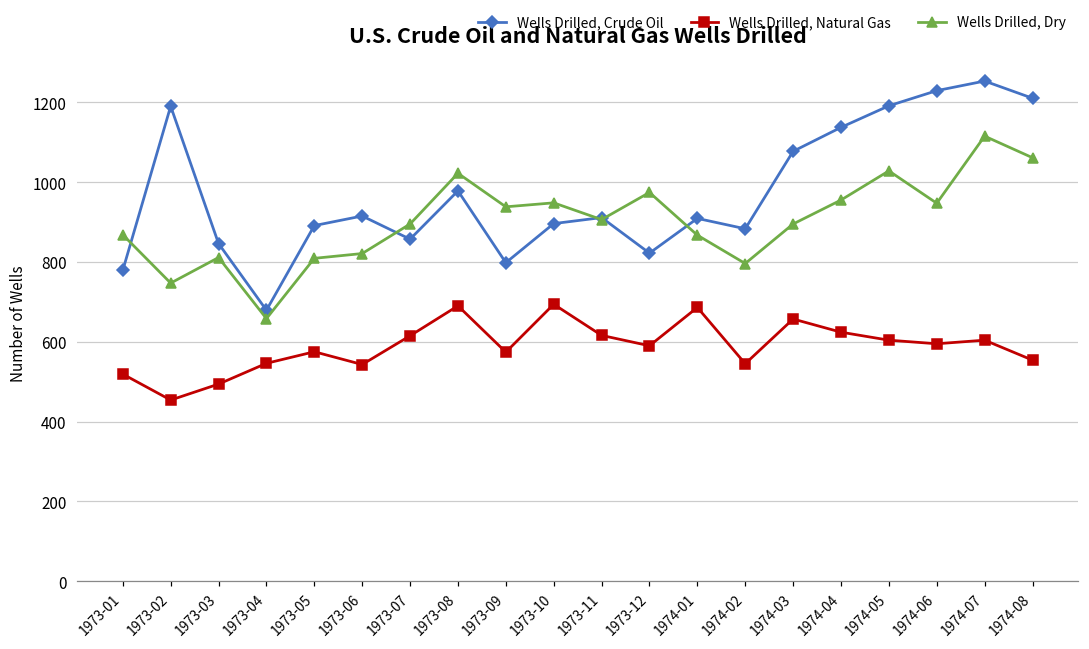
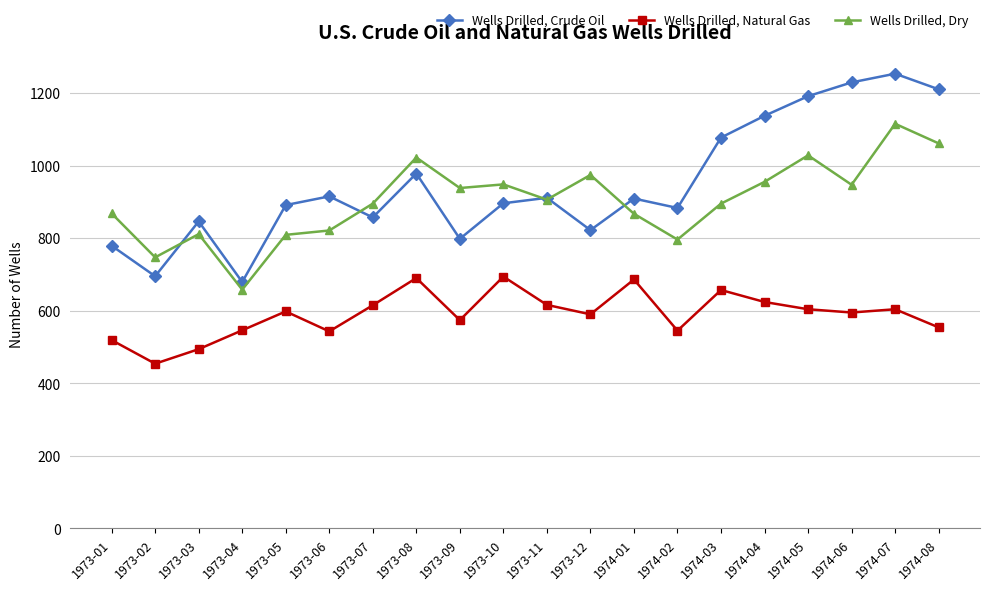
Wells Drilled, Crude Oil, 1973-02: 1190 -> 700
Wells Drilled, Natural Gas, 1973-05: 580 -> 600
